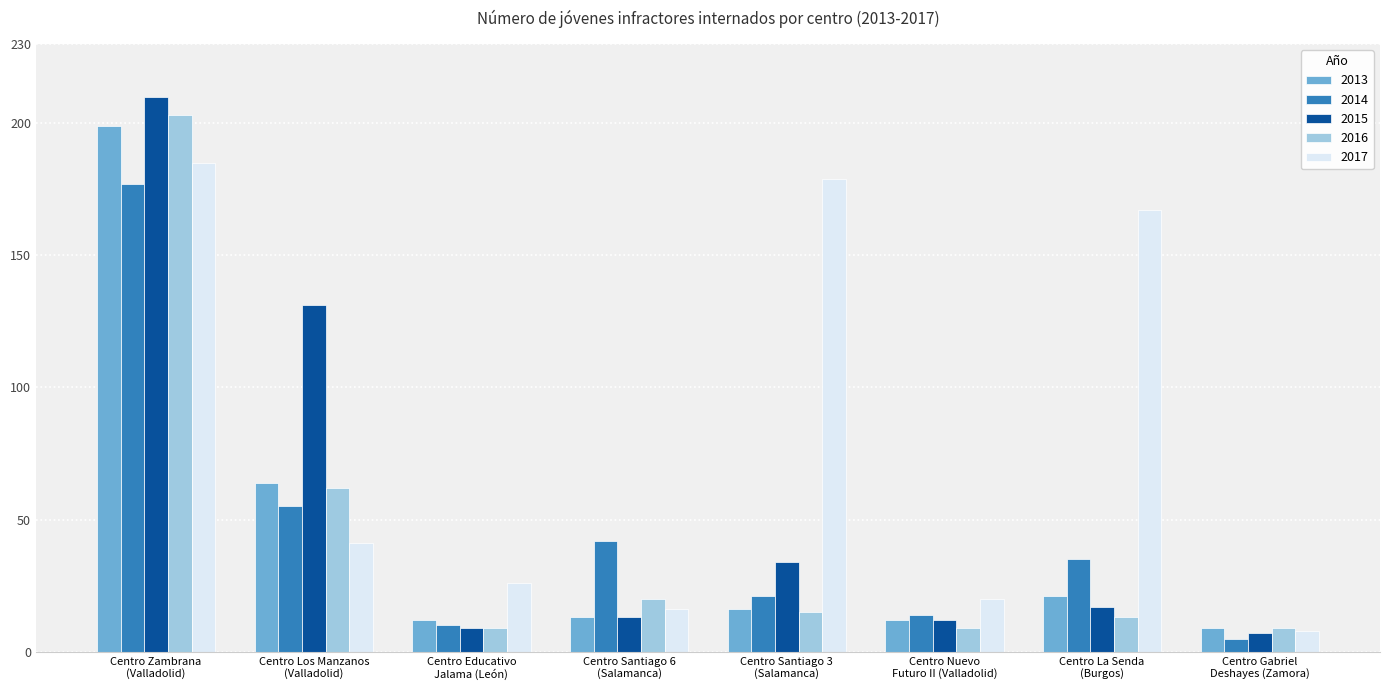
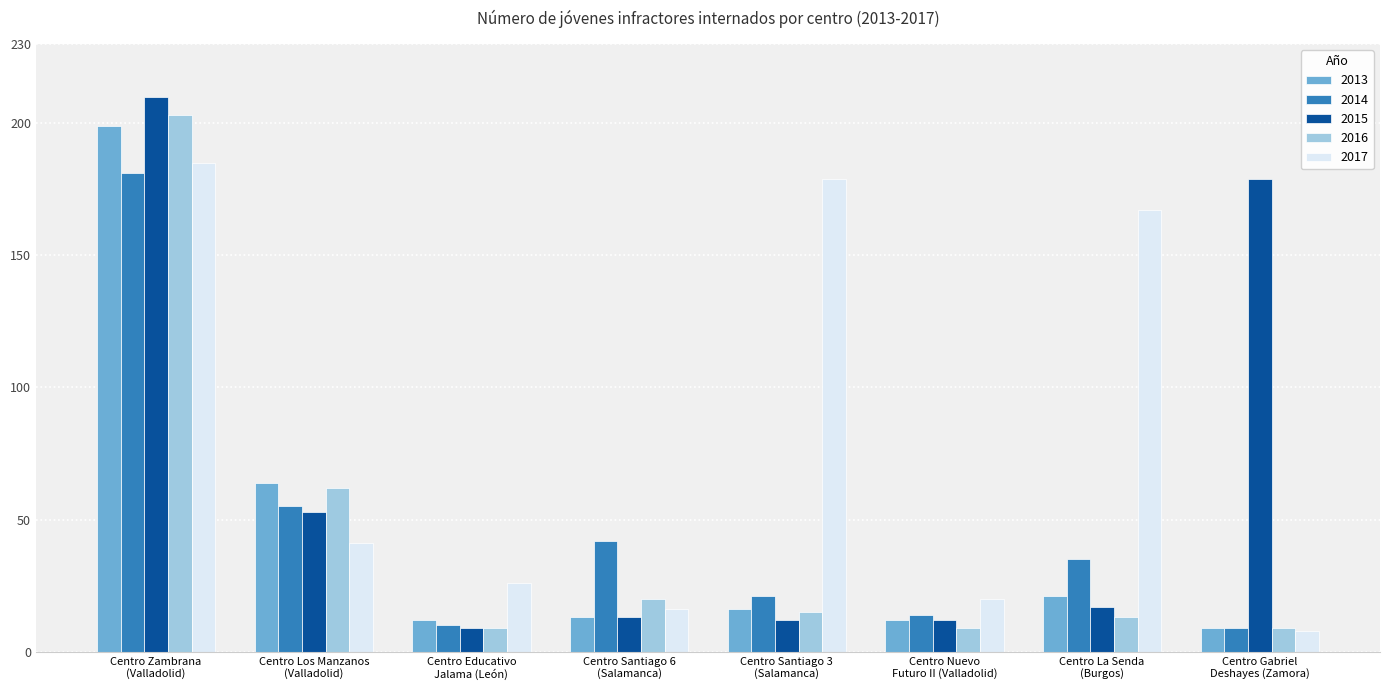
2014, Centro Zambrana (Valladolid): 177 -> 181
2015, Centro Los Manzanos (Valladolid): 131 -> 53
2015, Centro Santiago 3 (Salamanca): 34 -> 12
2014, Centro Gabriel Deshayes (Zamora): 5 -> 9
2015, Centro Gabriel Deshayes (Zamora): 7 -> 179
